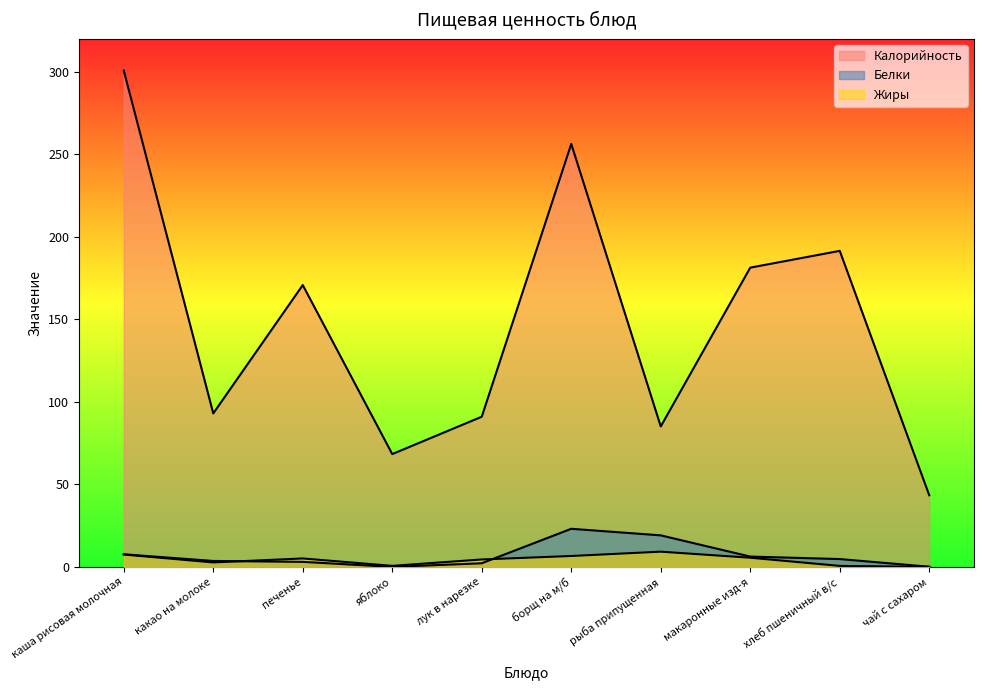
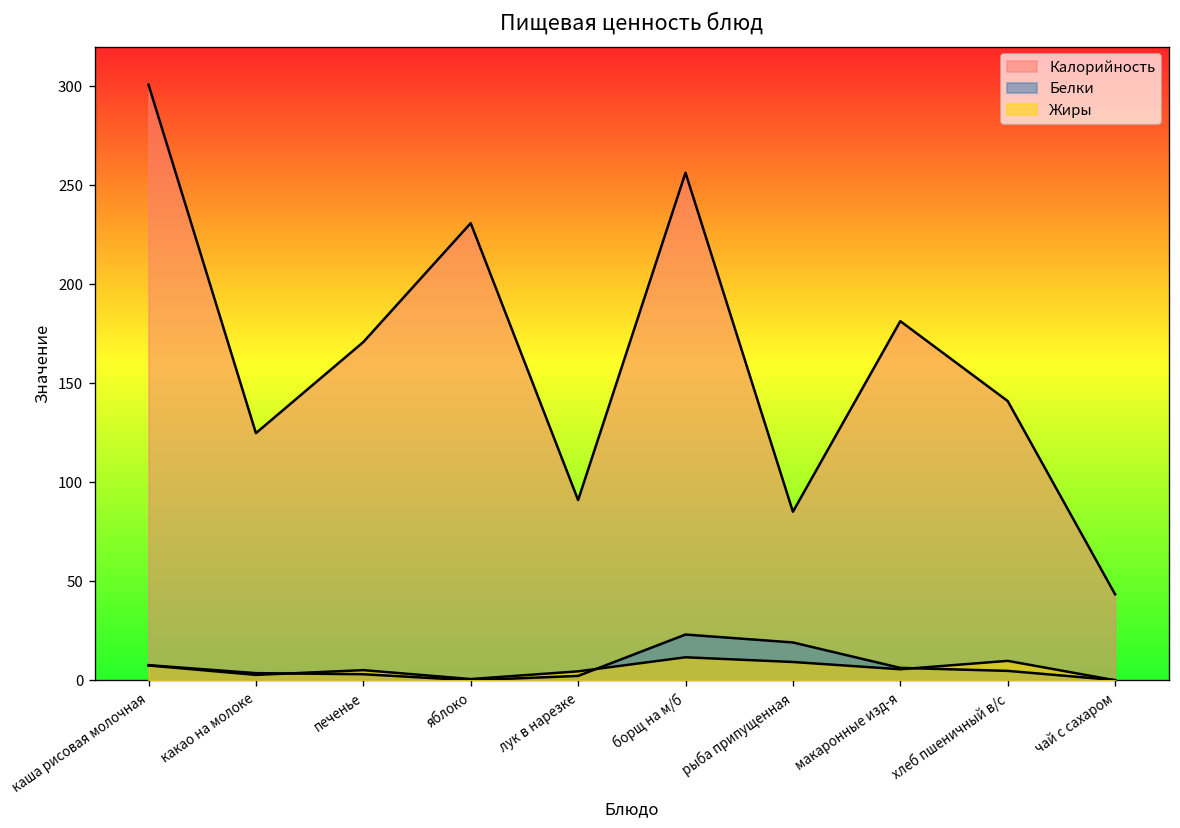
Калорийность, какао на молоке: 93 -> 125
Калорийность, яблоко: 68 -> 231
Жиры, борщ на м/б: 7 -> 12
Калорийность, хлеб пшеничный в/с: 192 -> 141
Жиры, хлеб пшеничный в/с: 1 -> 10
